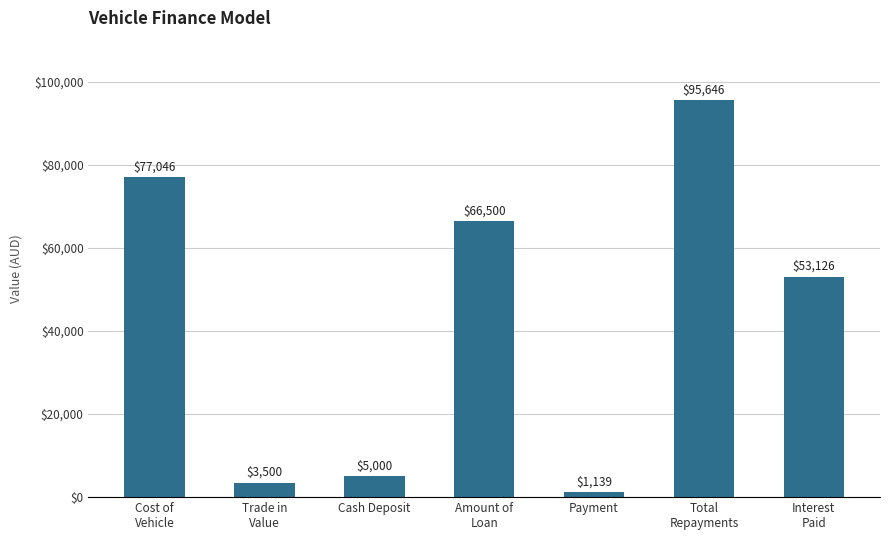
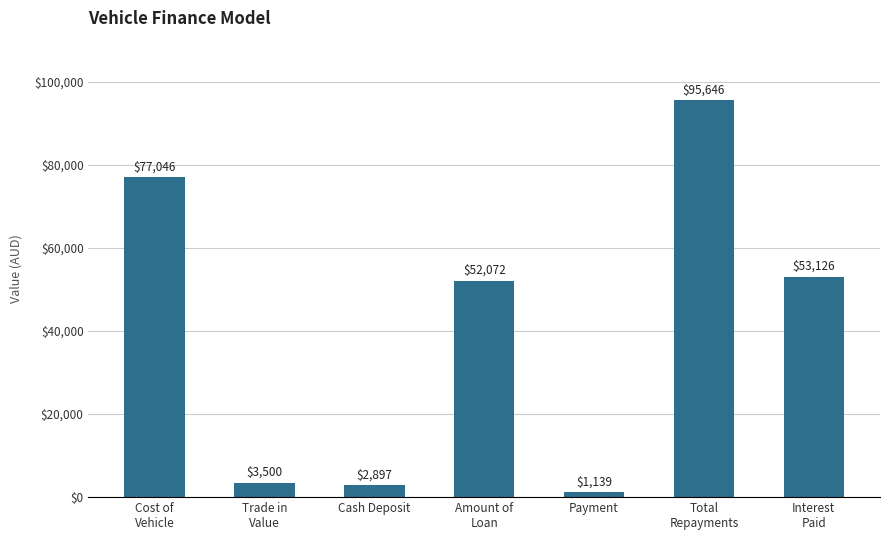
Cash Deposit: $5,000 -> $2,897
Amount of Loan: $66,500 -> $52,072
